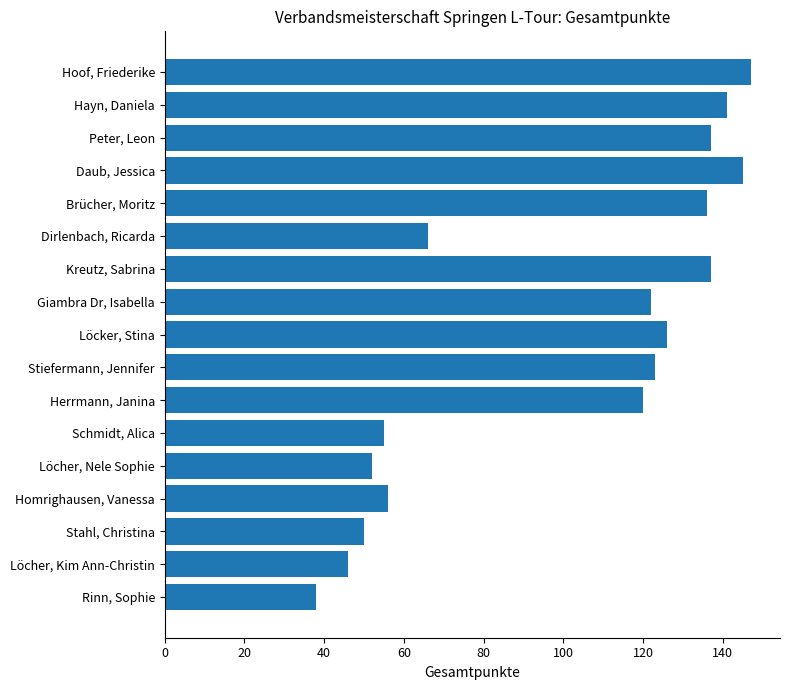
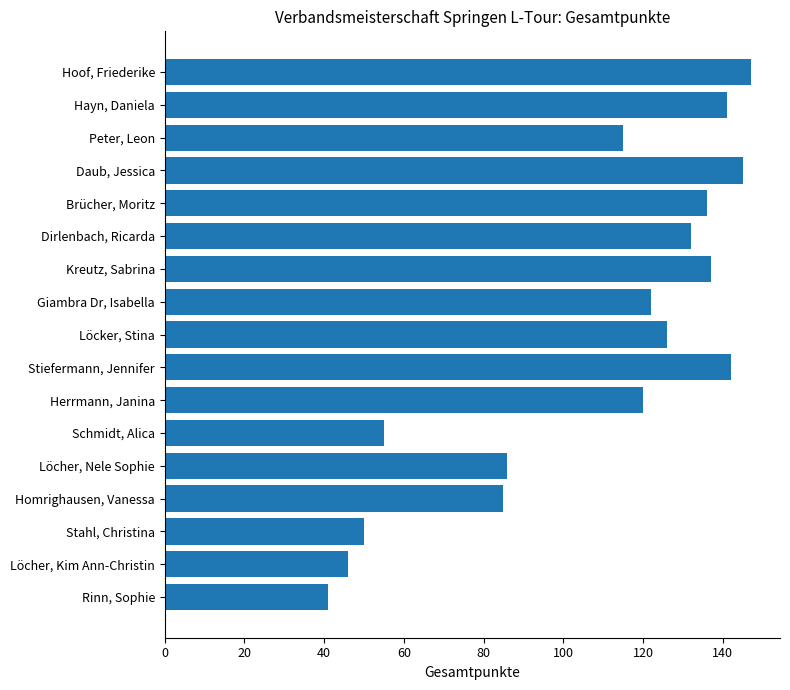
Peter, Leon: 137 -> 115
Dirlenbach, Ricarda: 66 -> 132
Stiefermann, Jennifer: 123 -> 142
Löcher, Nele Sophie: 52 -> 86
Homrighausen, Vanessa: 56 -> 85
Rinn, Sophie: 38 -> 41
